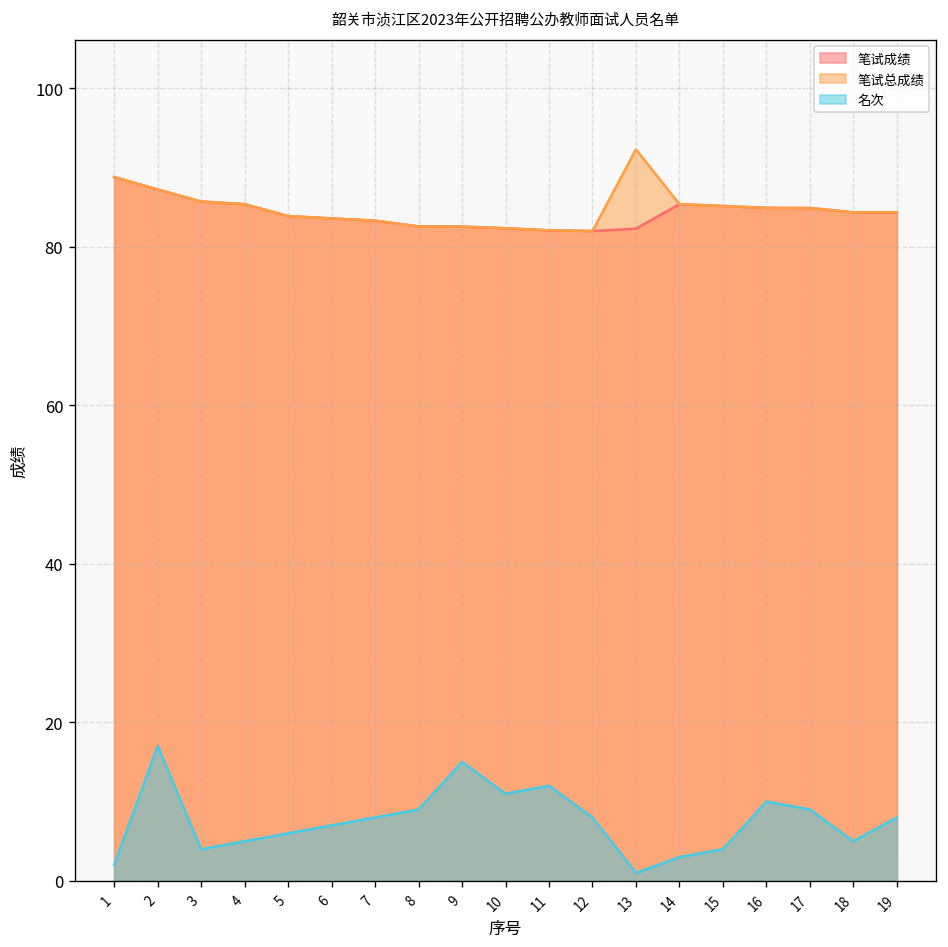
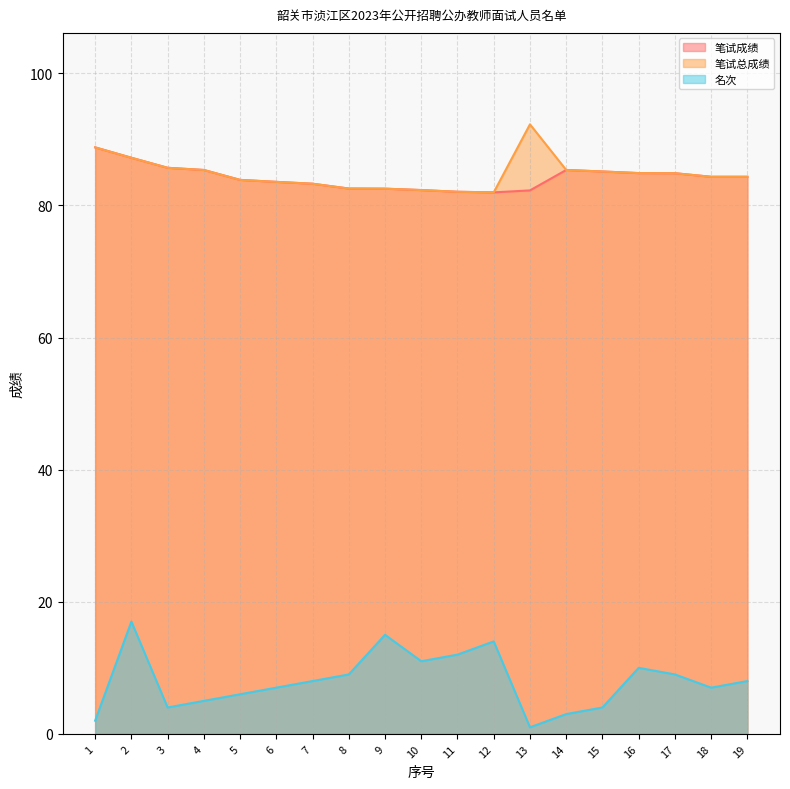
名次, 12: 8 -> 14
名次, 18: 5 -> 7
